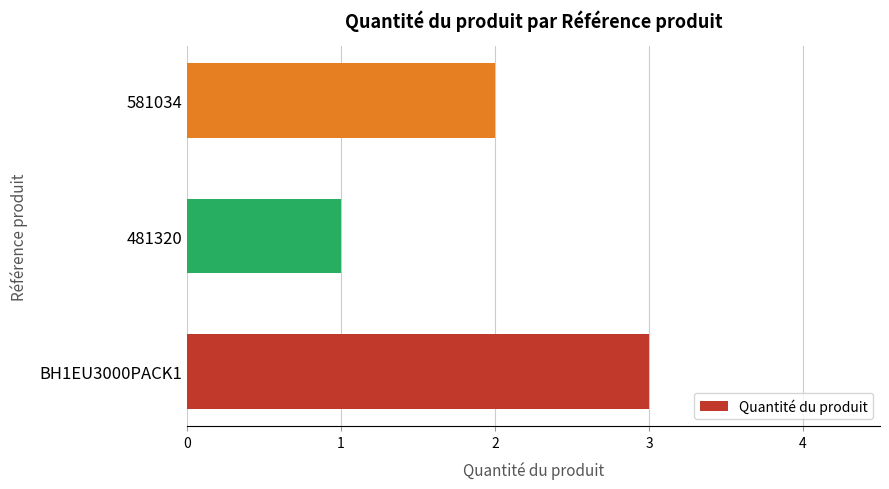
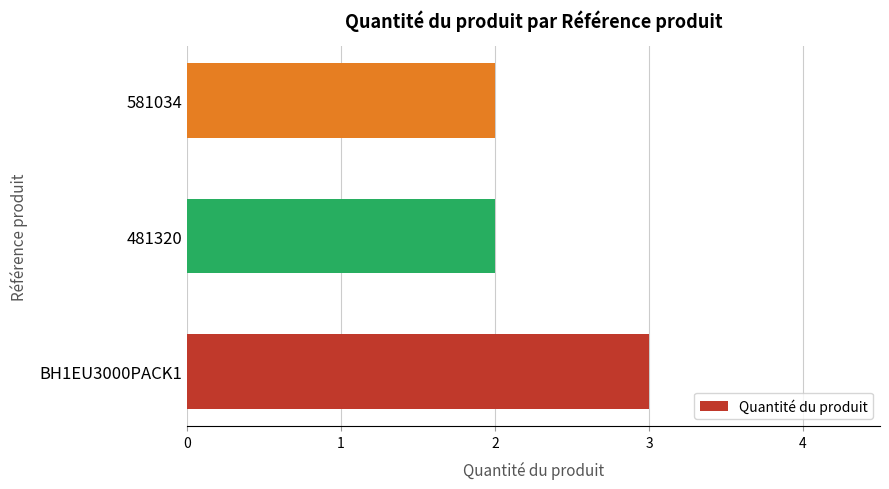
481320: 1 -> 2
